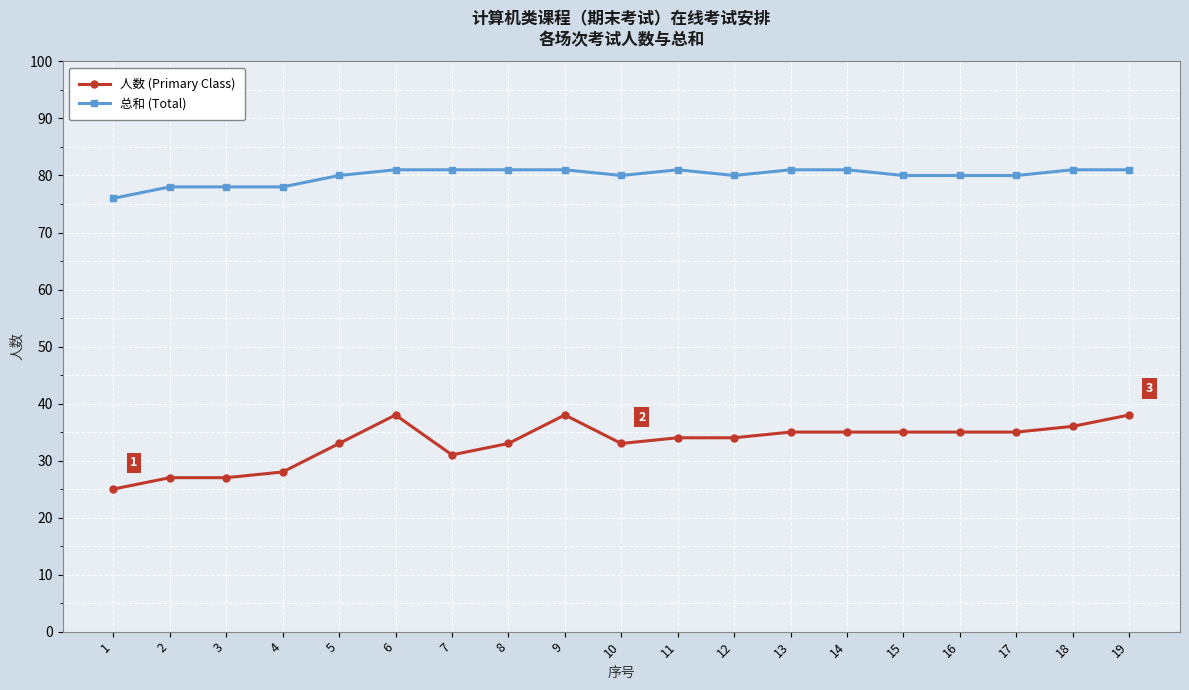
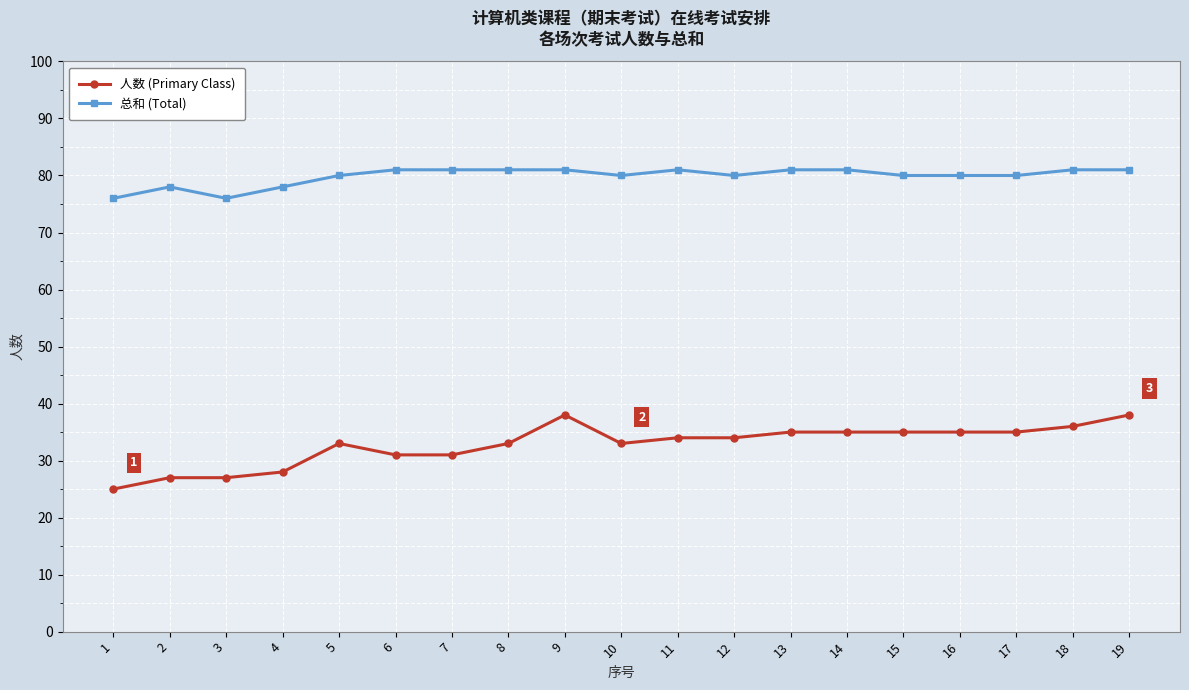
总和 (Total), 3: 78 -> 76
人数 (Primary Class), 6: 38 -> 31
